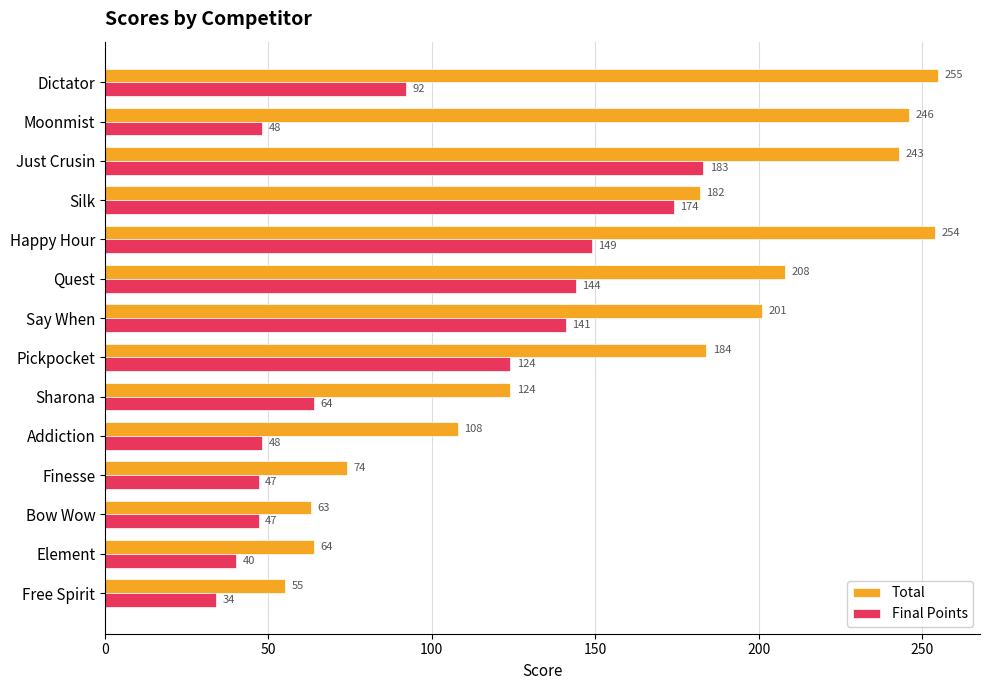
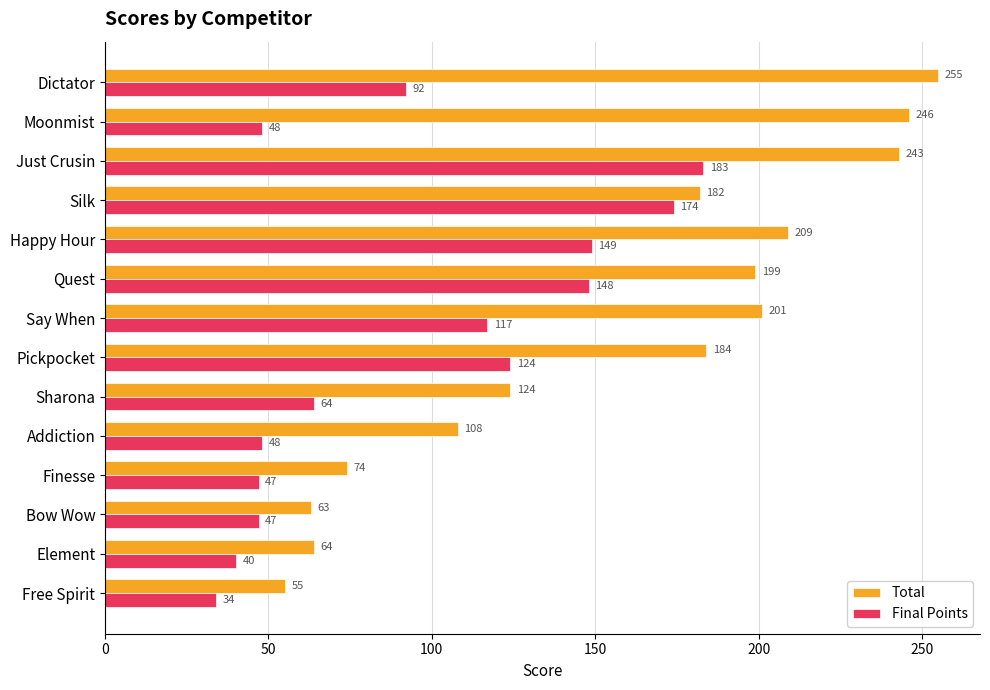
Total, Happy Hour: 254 -> 209
Total, Quest: 208 -> 199
Final Points, Quest: 144 -> 148
Final Points, Say When: 141 -> 117
